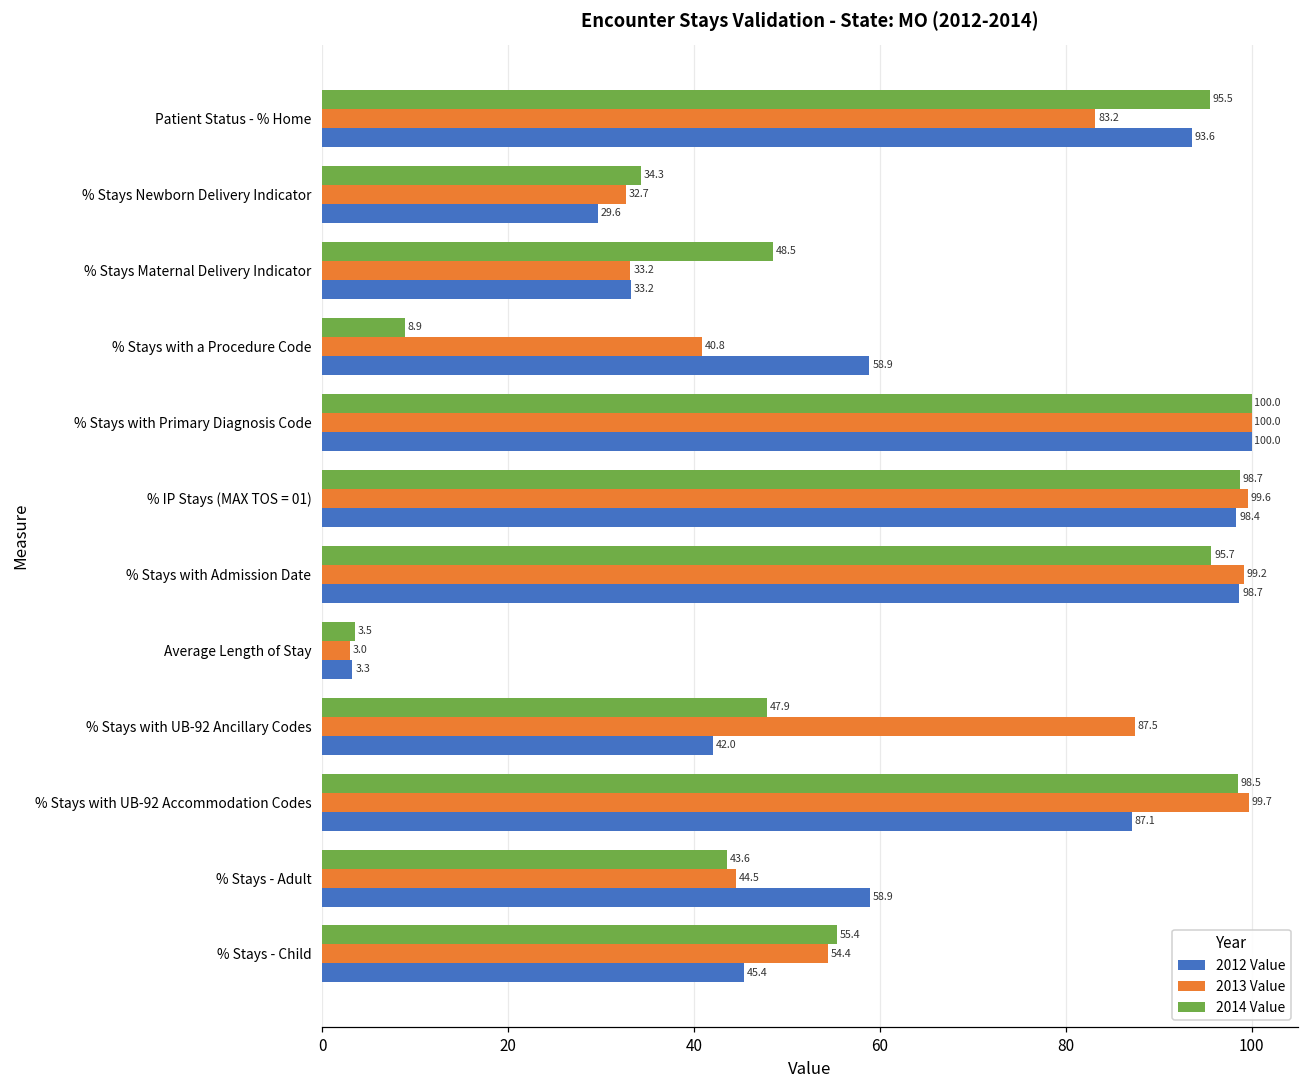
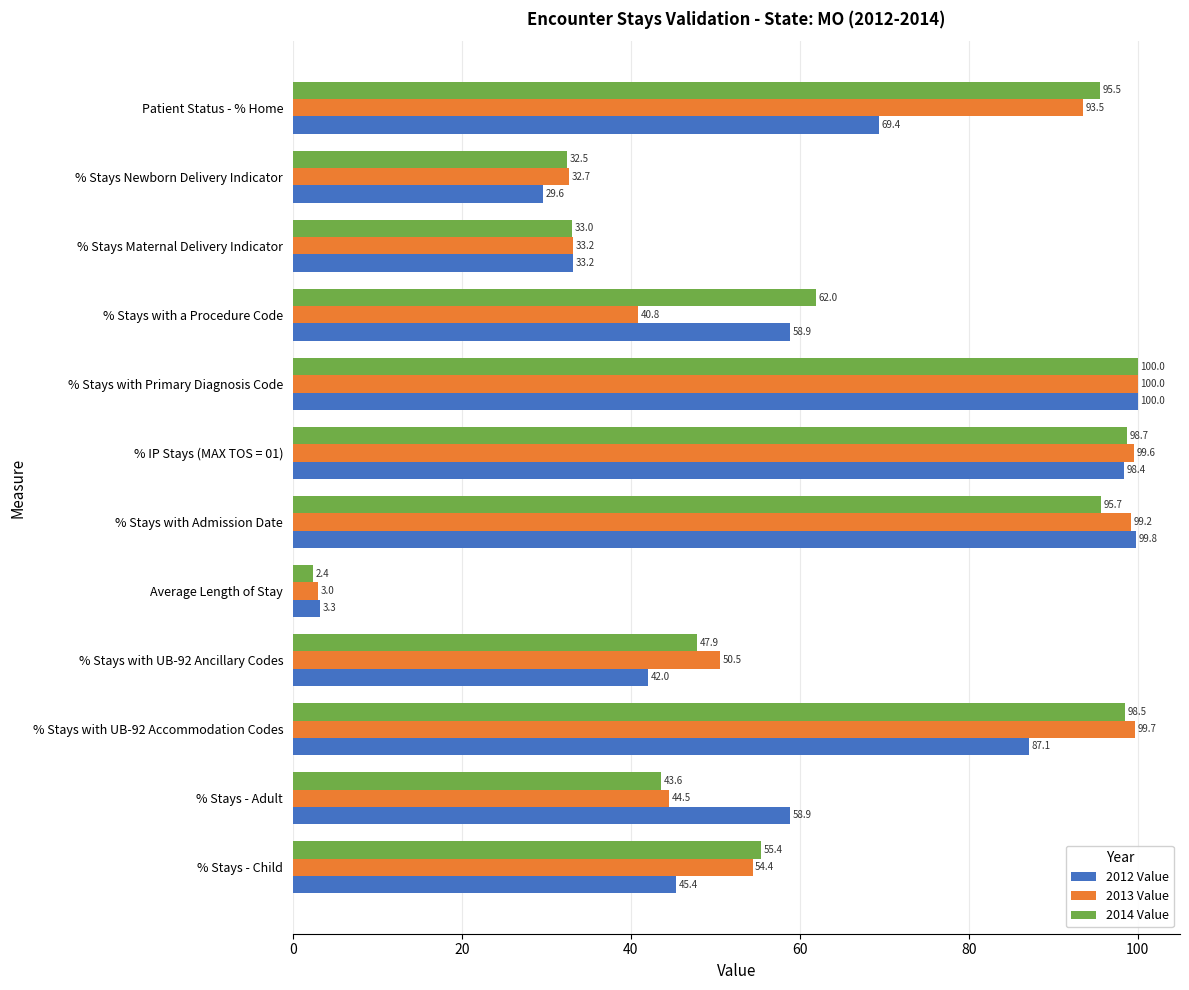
2013 Value, Patient Status - % Home: 83.2 -> 93.5
2012 Value, Patient Status - % Home: 93.6 -> 69.4
2014 Value, % Stays Newborn Delivery Indicator: 34.3 -> 32.5
2014 Value, % Stays Maternal Delivery Indicator: 48.5 -> 33.0
2014 Value, % Stays with a Procedure Code: 8.9 -> 62.0
2012 Value, % Stays with Admission Date: 98.7 -> 99.8
2014 Value, Average Length of Stay: 3.5 -> 2.4
2013 Value, % Stays with UB-92 Ancillary Codes: 87.5 -> 50.5
